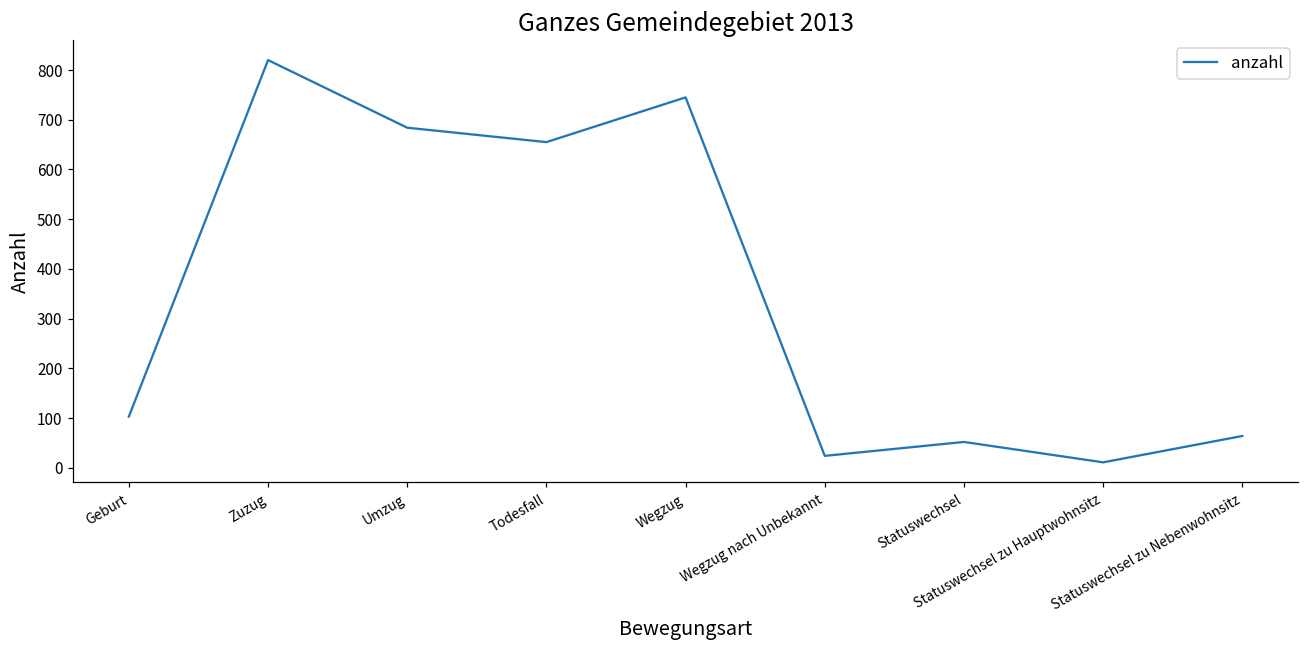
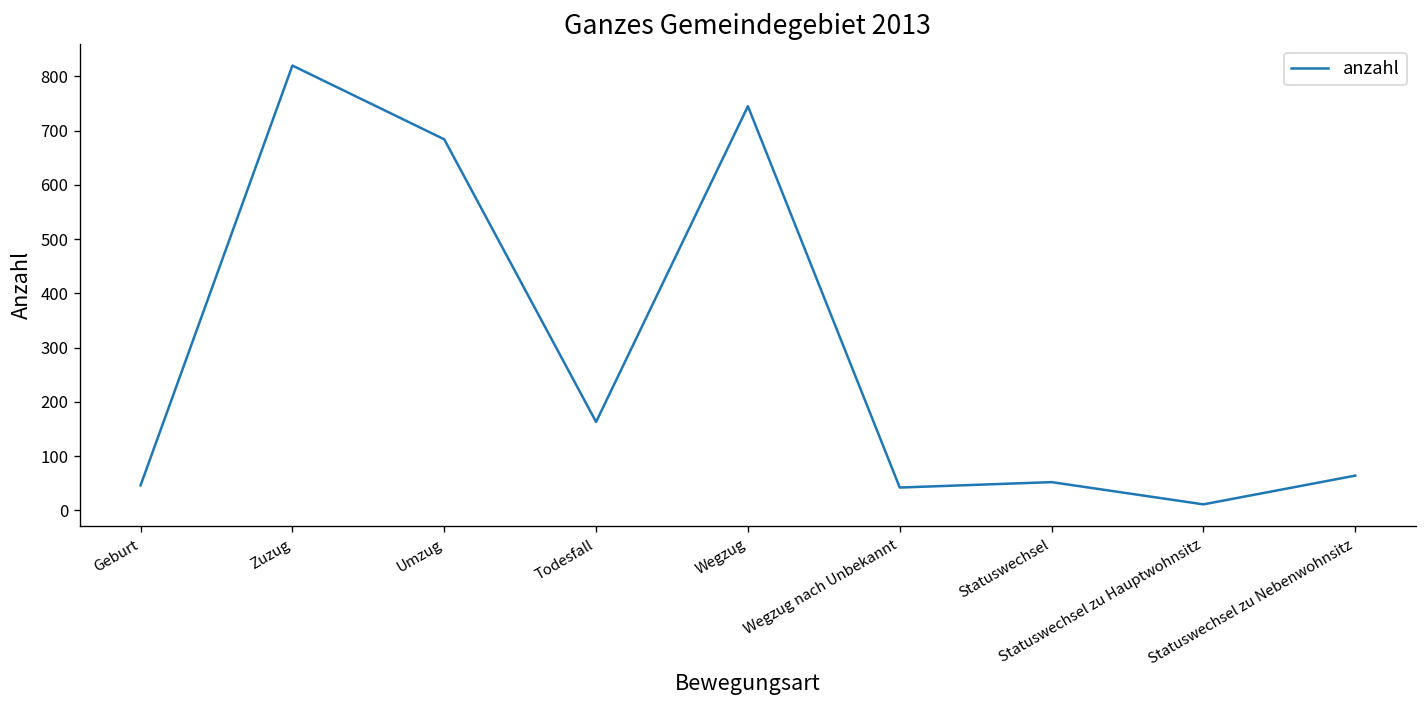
Geburt: 100 -> 50
Todesfall: 660 -> 160
Wegzug nach Unbekannt: 20 -> 40
